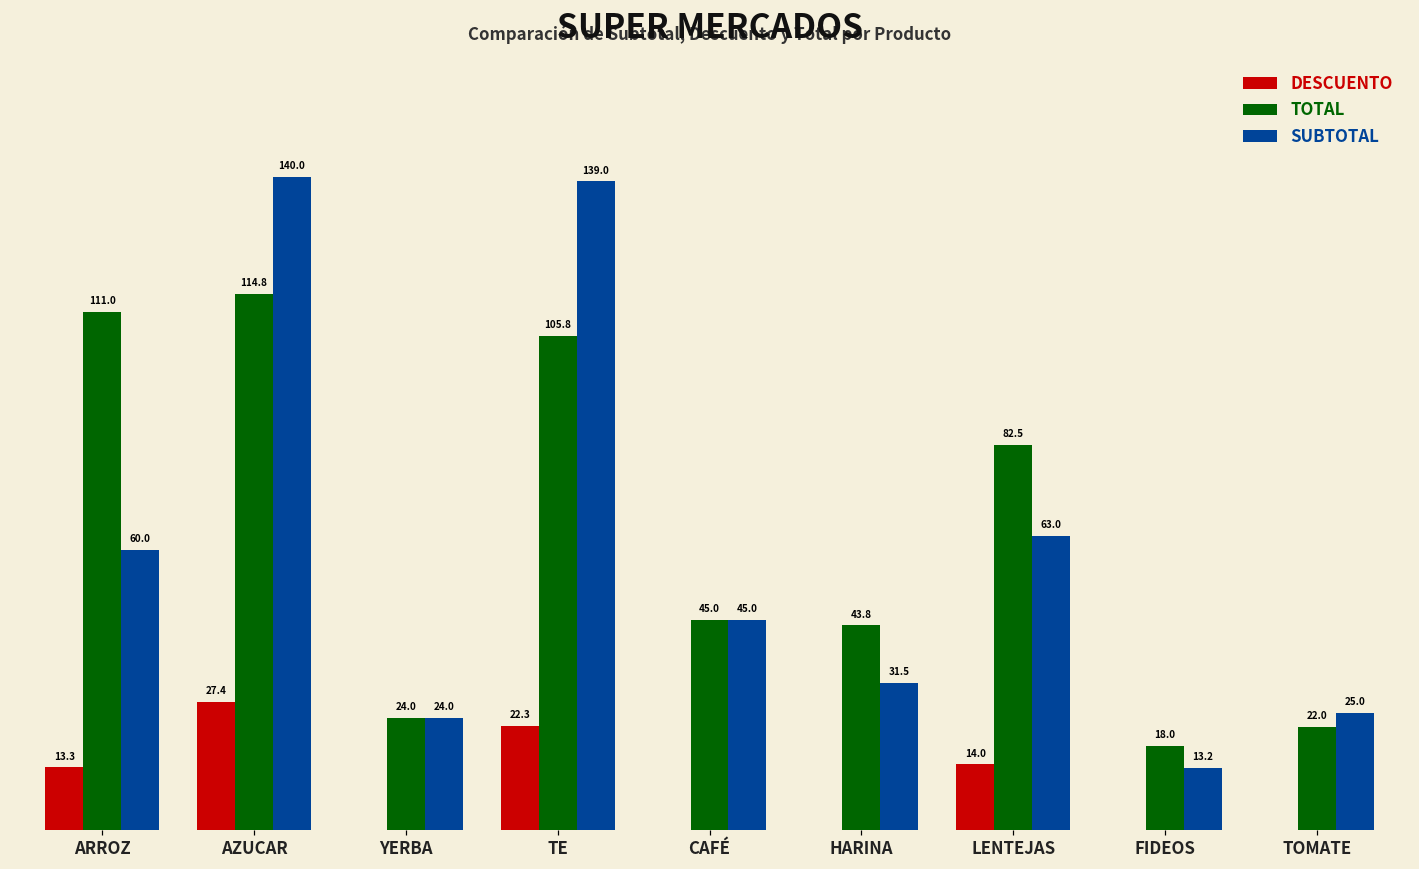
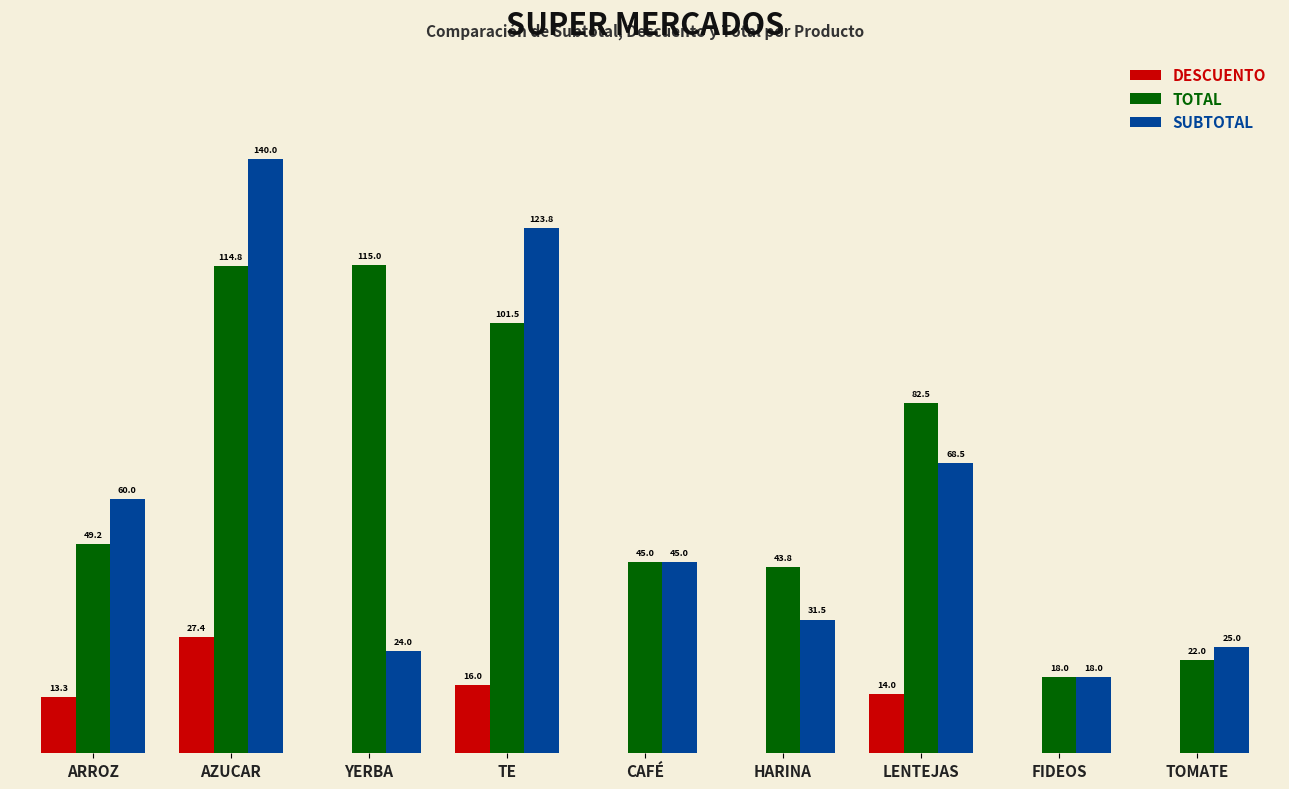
TOTAL, ARROZ: 111.0 -> 49.2
TOTAL, YERBA: 24.0 -> 115.0
DESCUENTO, TE: 22.3 -> 16.0
TOTAL, TE: 105.8 -> 101.5
SUBTOTAL, TE: 139.0 -> 123.8
SUBTOTAL, LENTEJAS: 63.0 -> 68.5
SUBTOTAL, FIDEOS: 13.2 -> 18.0
